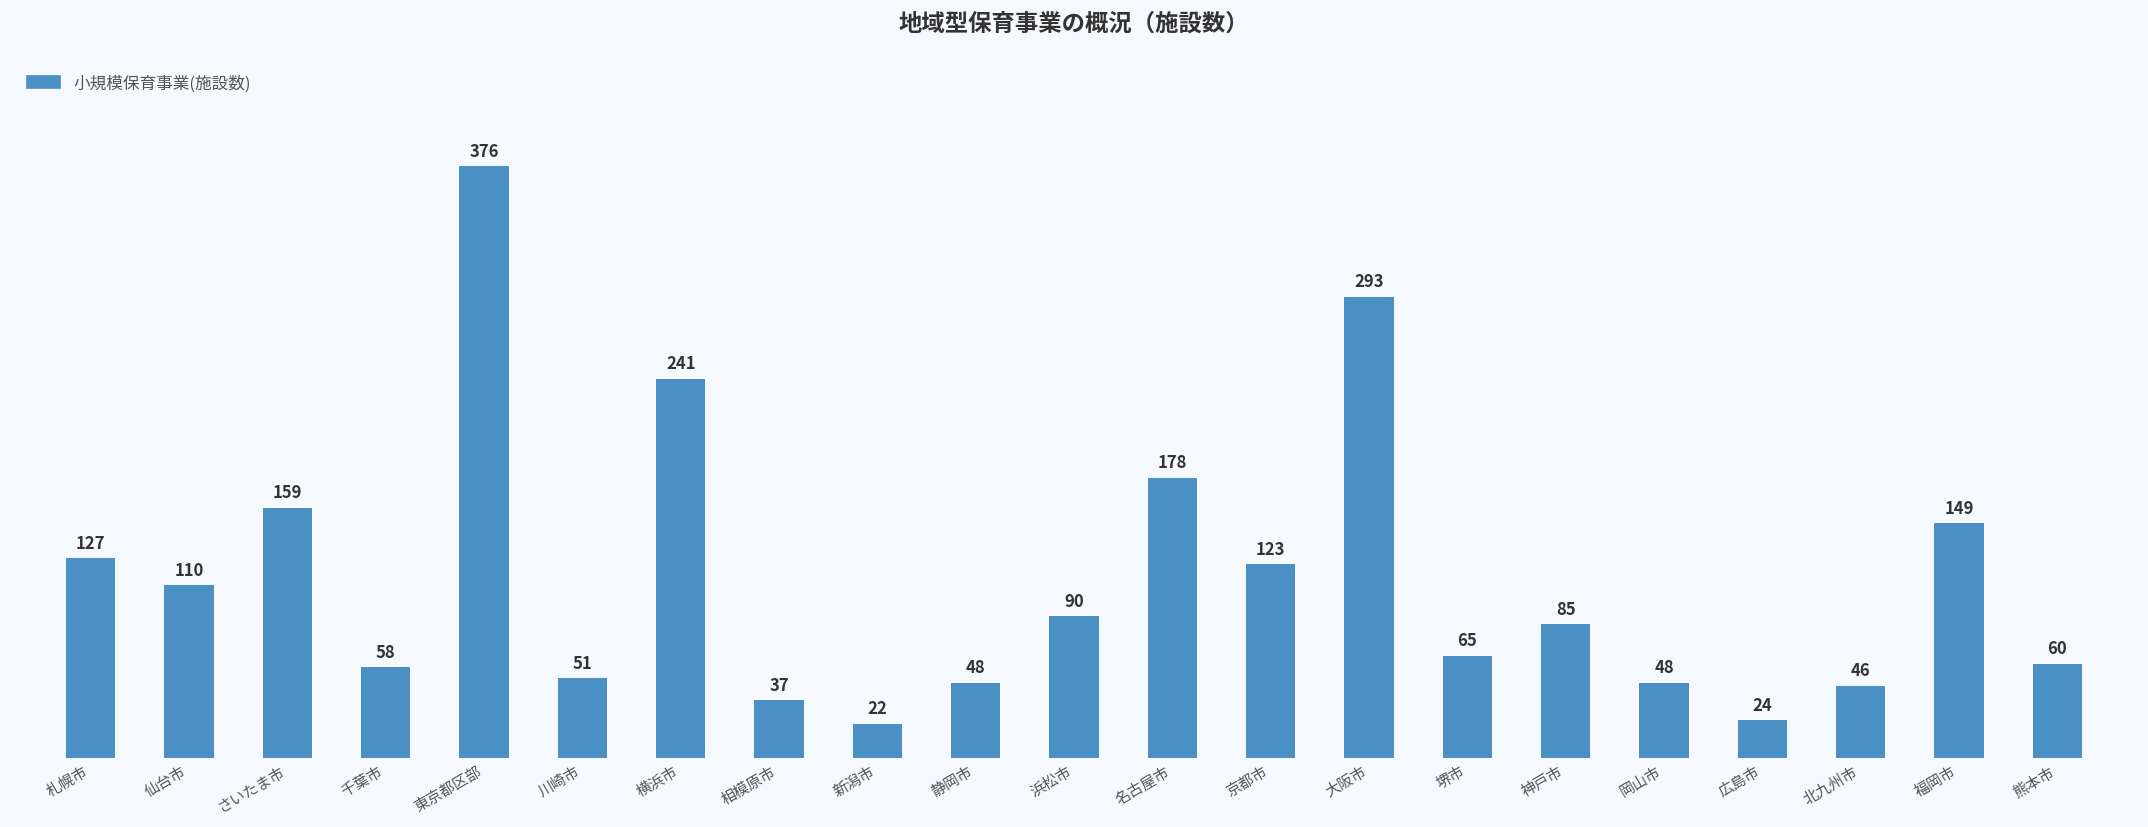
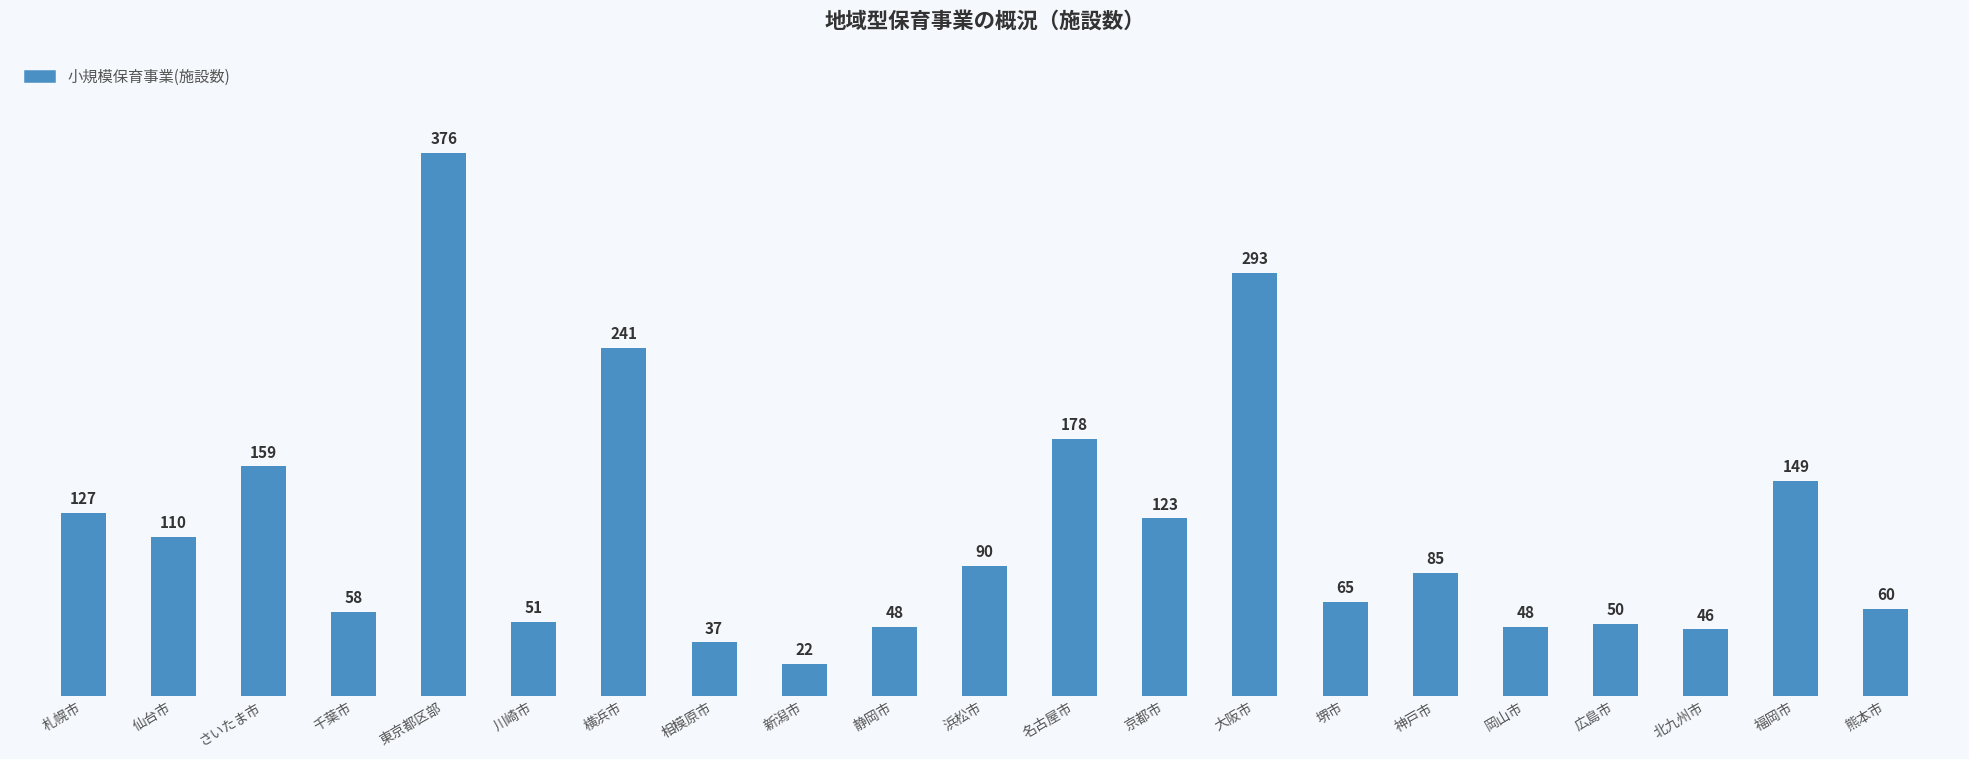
広島市: 24 -> 50
